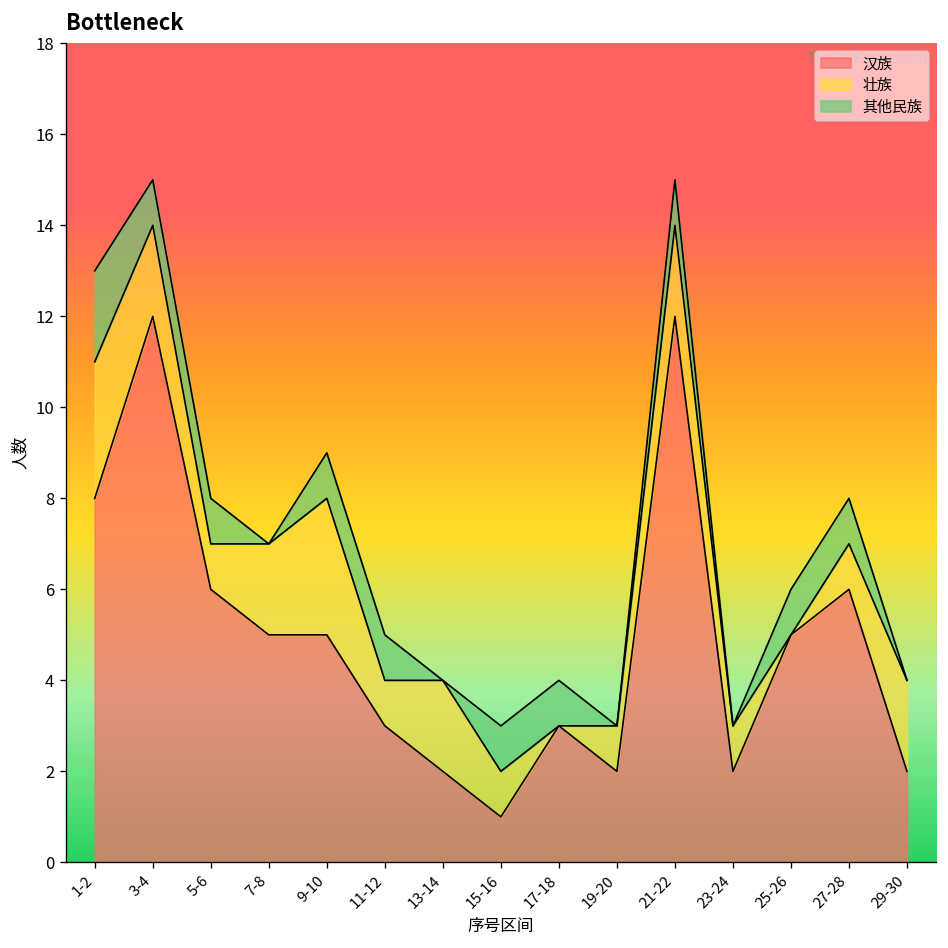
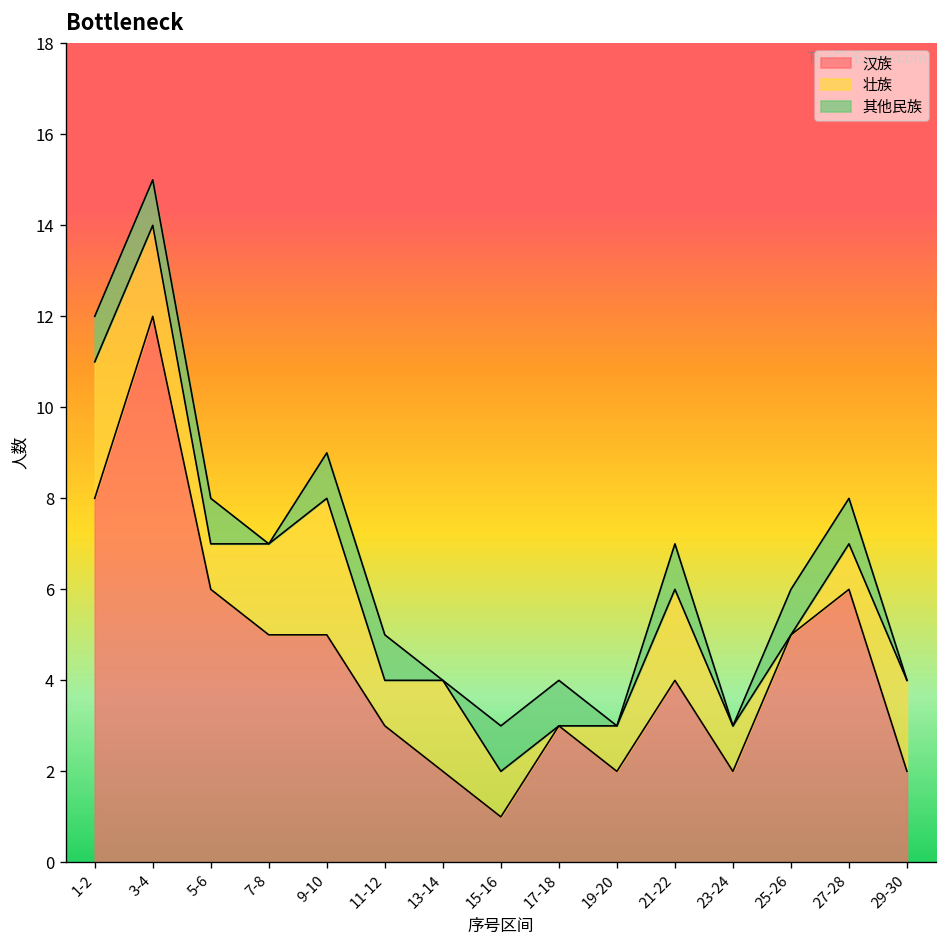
其他民族, 1-2: 2 -> 1
汉族, 21-22: 12 -> 4
